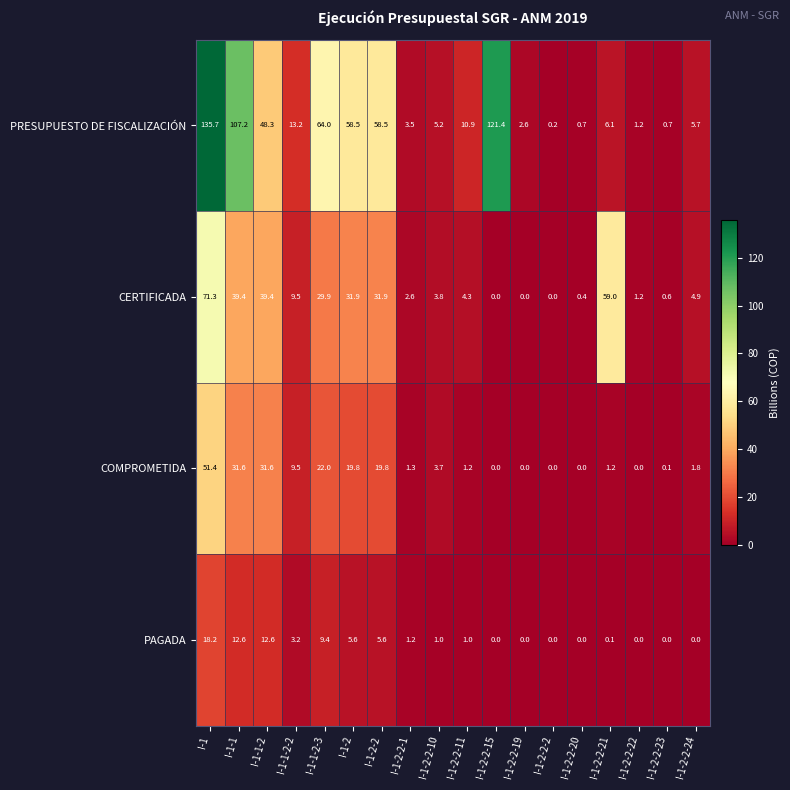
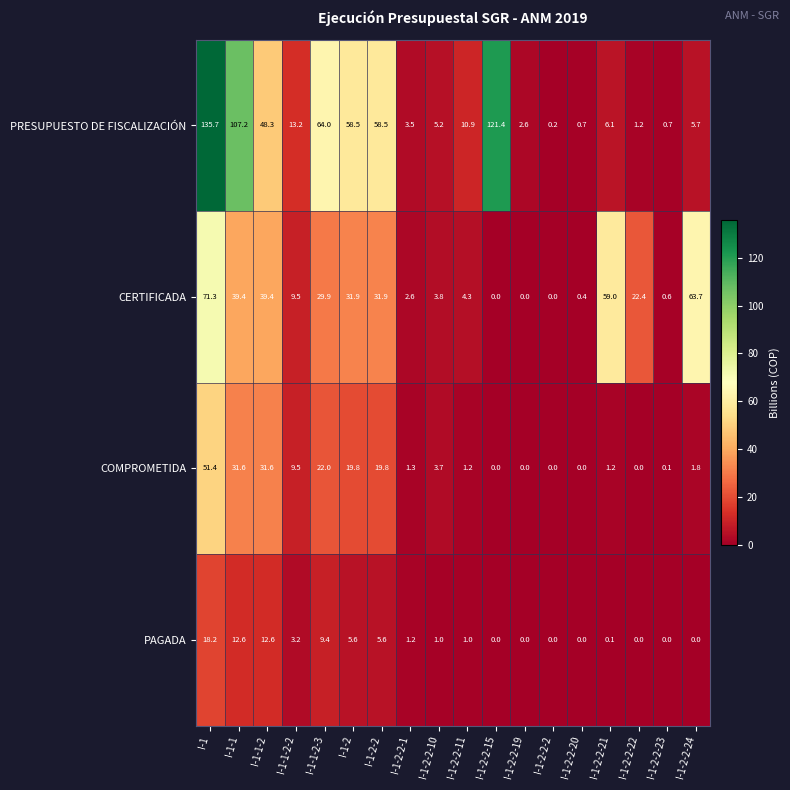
CERTIFICADA, I-1-2-2-22: 1.2 -> 22.4
CERTIFICADA, I-1-2-2-24: 4.9 -> 63.7
